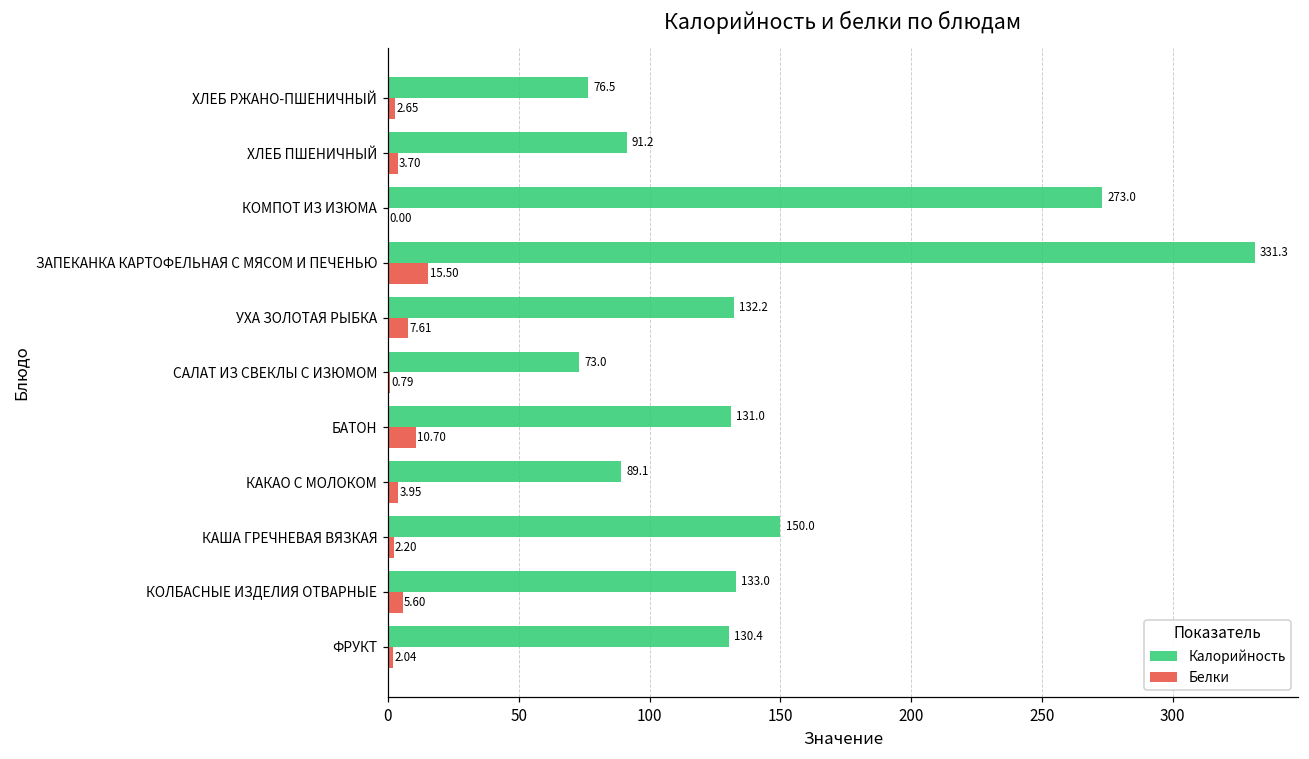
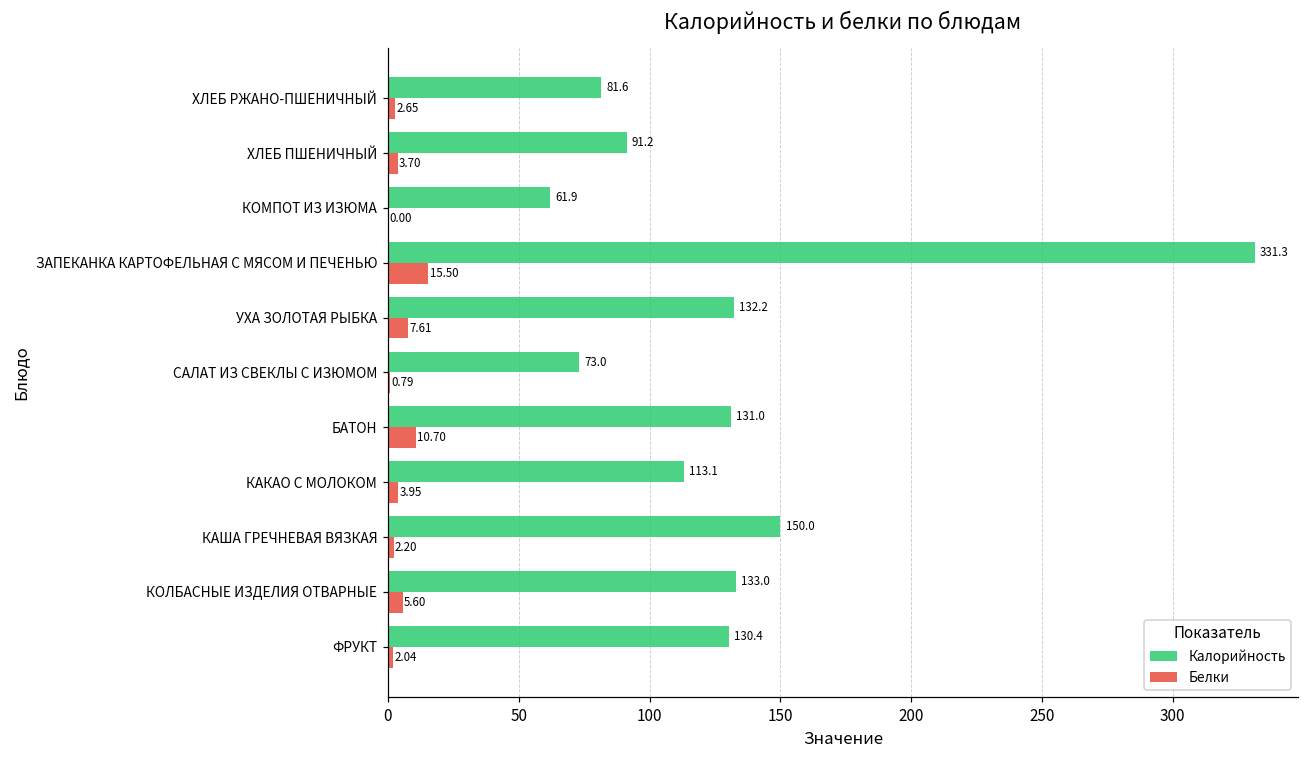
Калорийность, ХЛЕБ РЖАНО-ПШЕНИЧНЫЙ: 76.5 -> 81.6
Калорийность, КОМПОТ ИЗ ИЗЮМА: 273.0 -> 61.9
Калорийность, КАКАО С МОЛОКОМ: 89.1 -> 113.1
